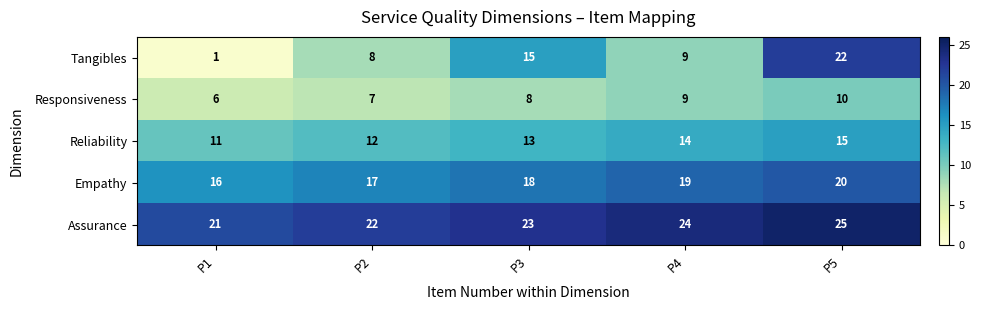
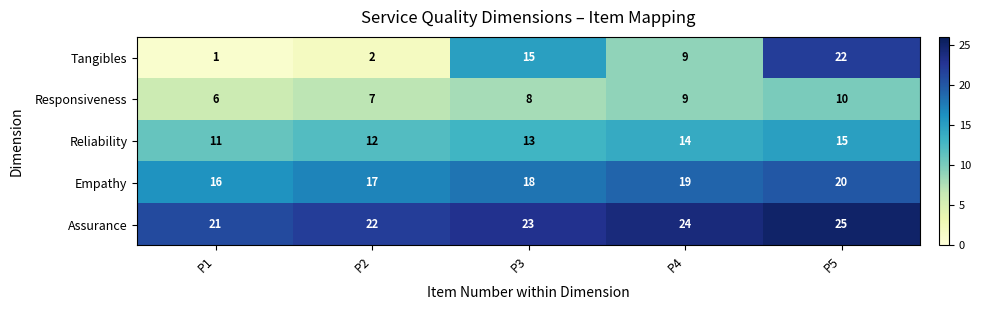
Tangibles, P2: 8 -> 2
